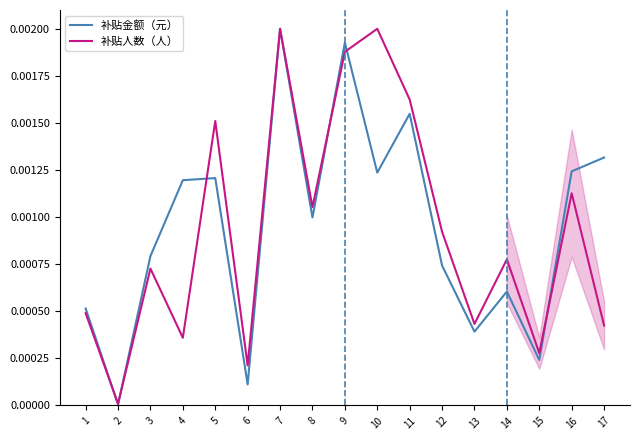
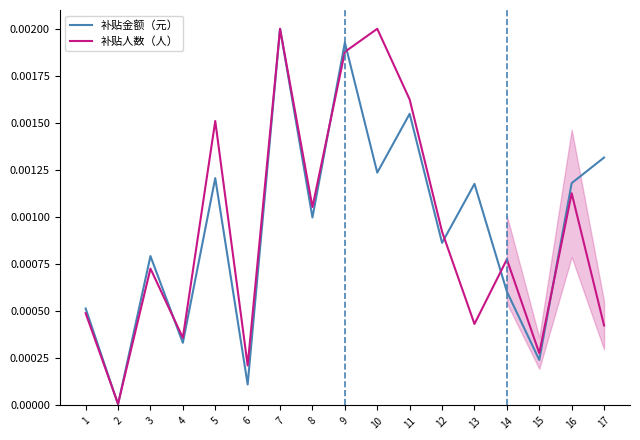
补贴金额（元）, 4: 0.00120 -> 0.00033
补贴金额（元）, 12: 0.00074 -> 0.00086
补贴金额（元）, 13: 0.00039 -> 0.00118
补贴金额（元）, 16: 0.00124 -> 0.00118
